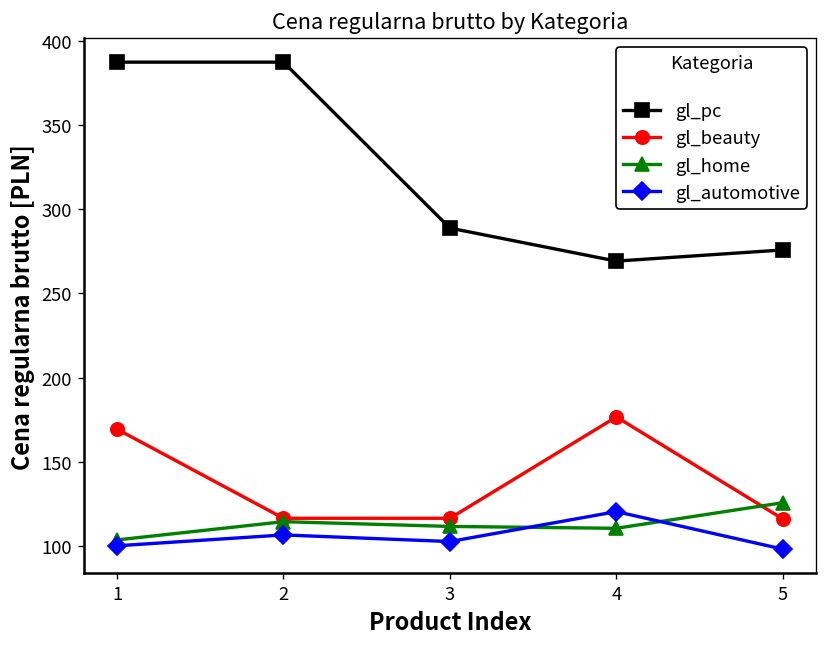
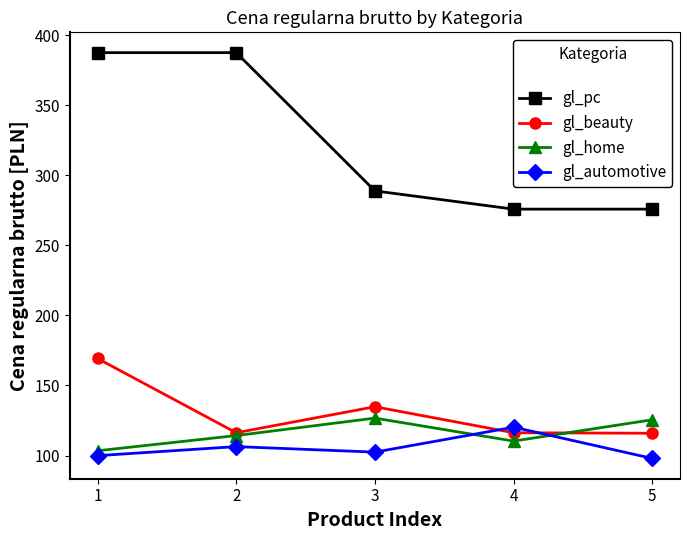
gl_beauty, 3: 116 -> 135
gl_home, 3: 111 -> 127
gl_pc, 4: 269 -> 276
gl_beauty, 4: 177 -> 116
